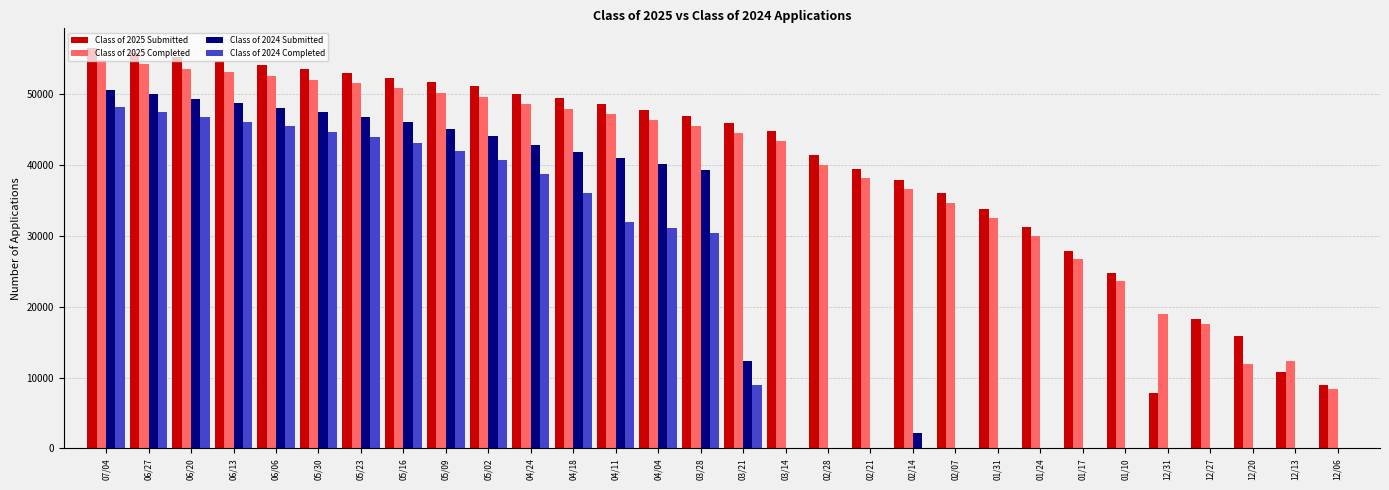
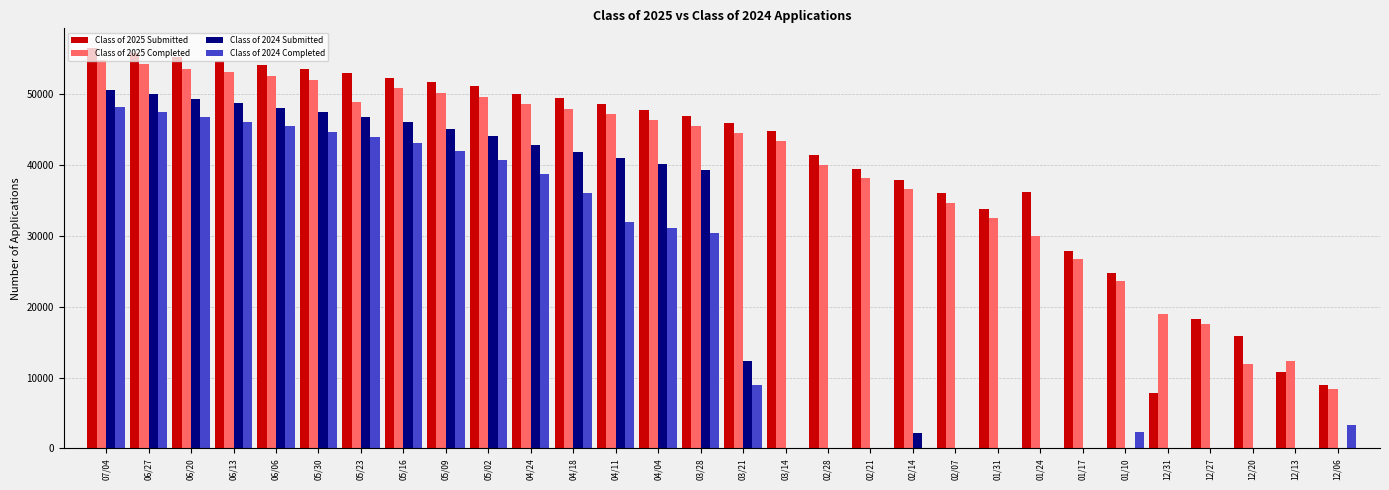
Class of 2025 Completed, 05/23: 52000 -> 49000
Class of 2025 Submitted, 01/24: 31000 -> 36000
Class of 2024 Completed, 01/10: 0 -> 2000
Class of 2024 Completed, 12/06: 0 -> 3000
